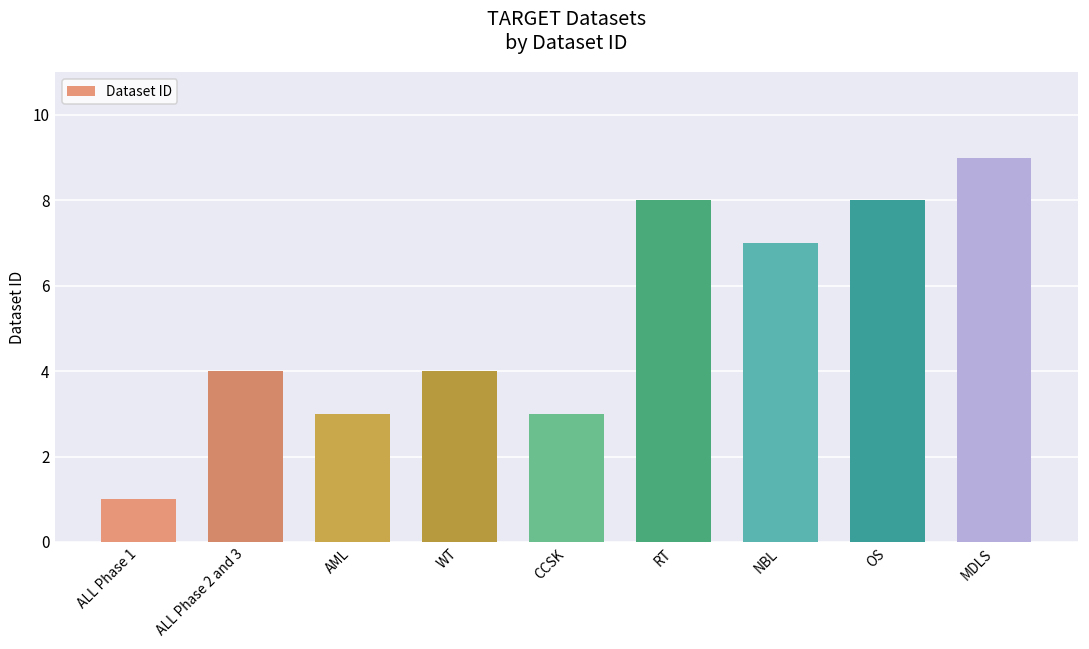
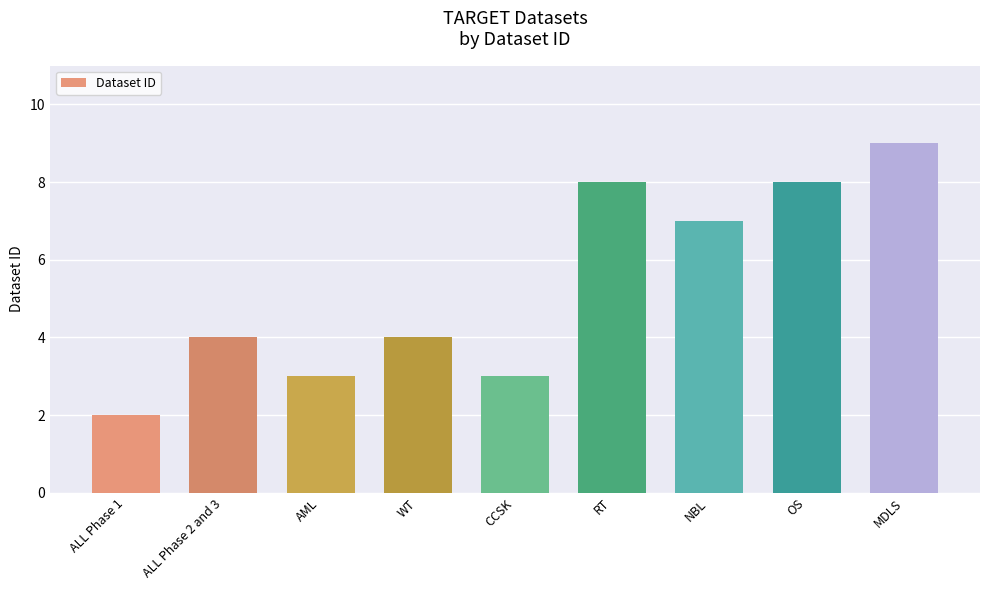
ALL Phase 1: 1 -> 2
